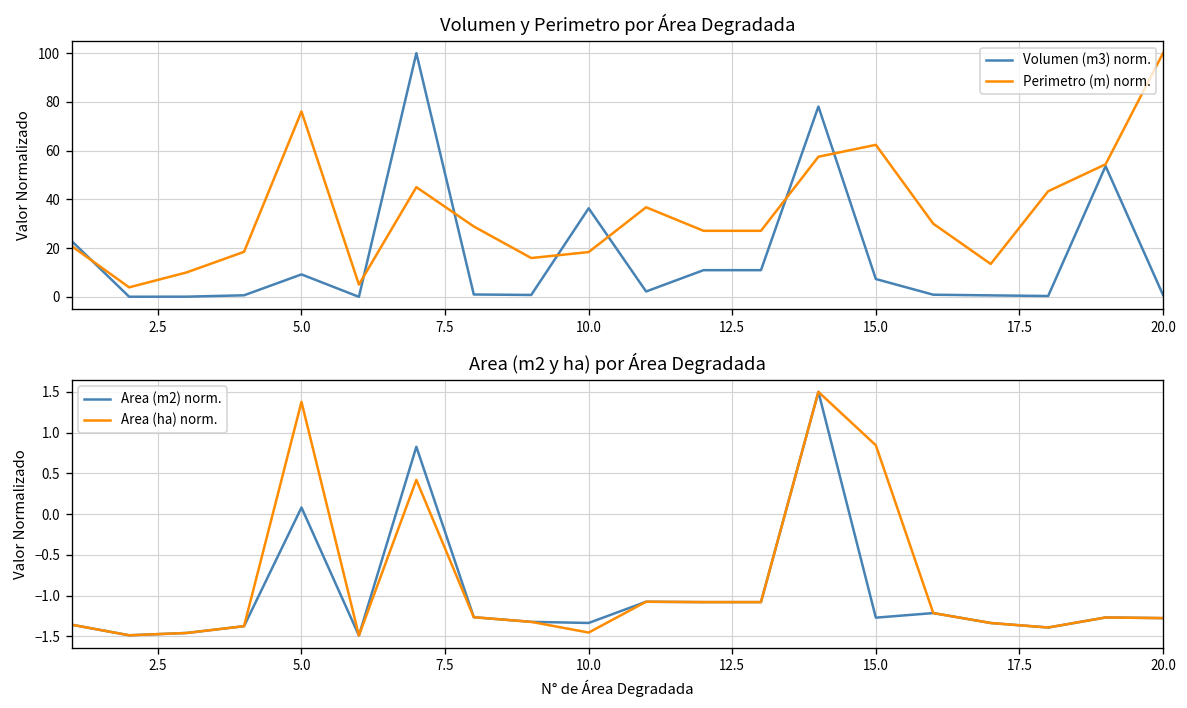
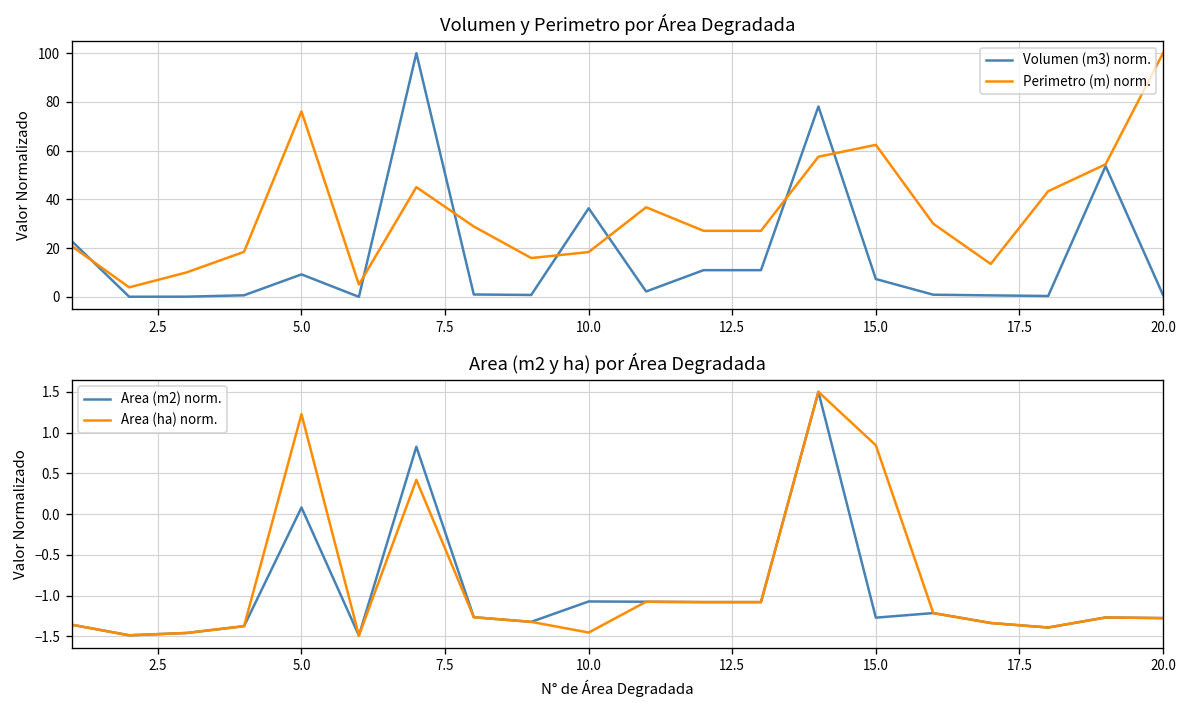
Area (m2 y ha) por Área Degradada, Area (ha) norm., 5.0: 1.4 -> 1.2
Area (m2 y ha) por Área Degradada, Area (m2) norm., 10.0: -1.3 -> -1.1
